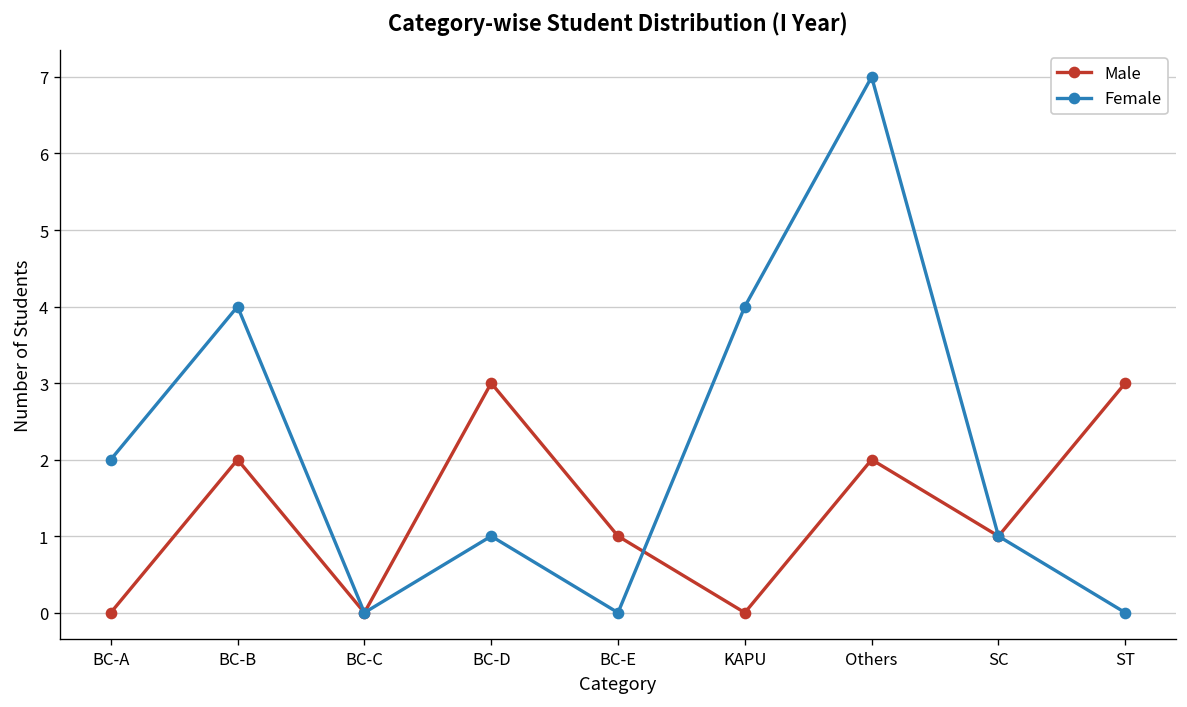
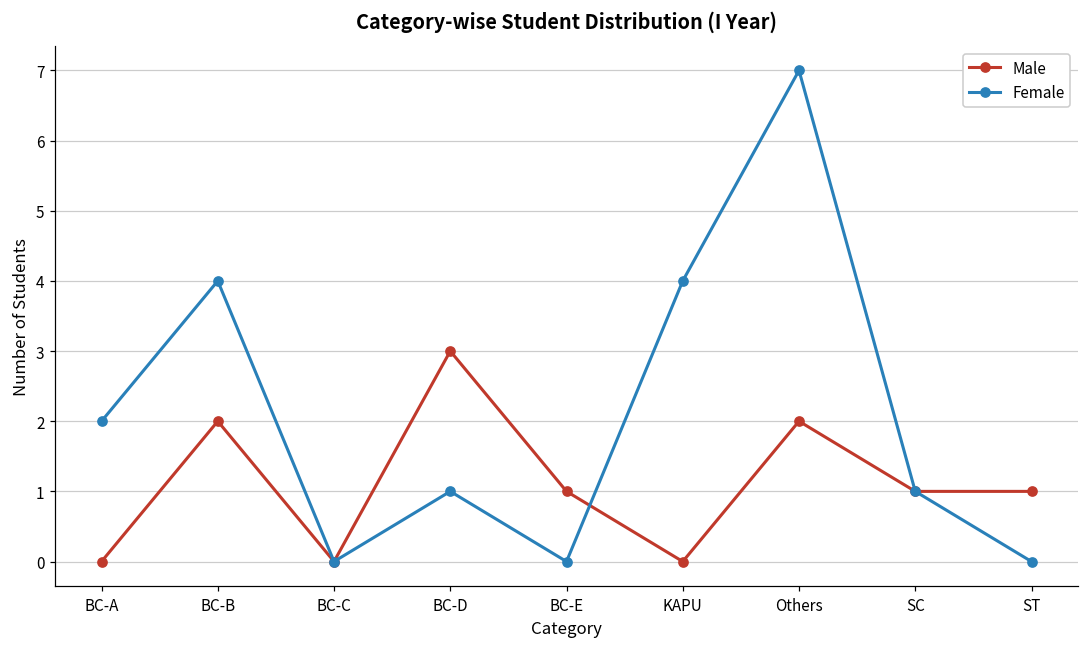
Male, ST: 3 -> 1
